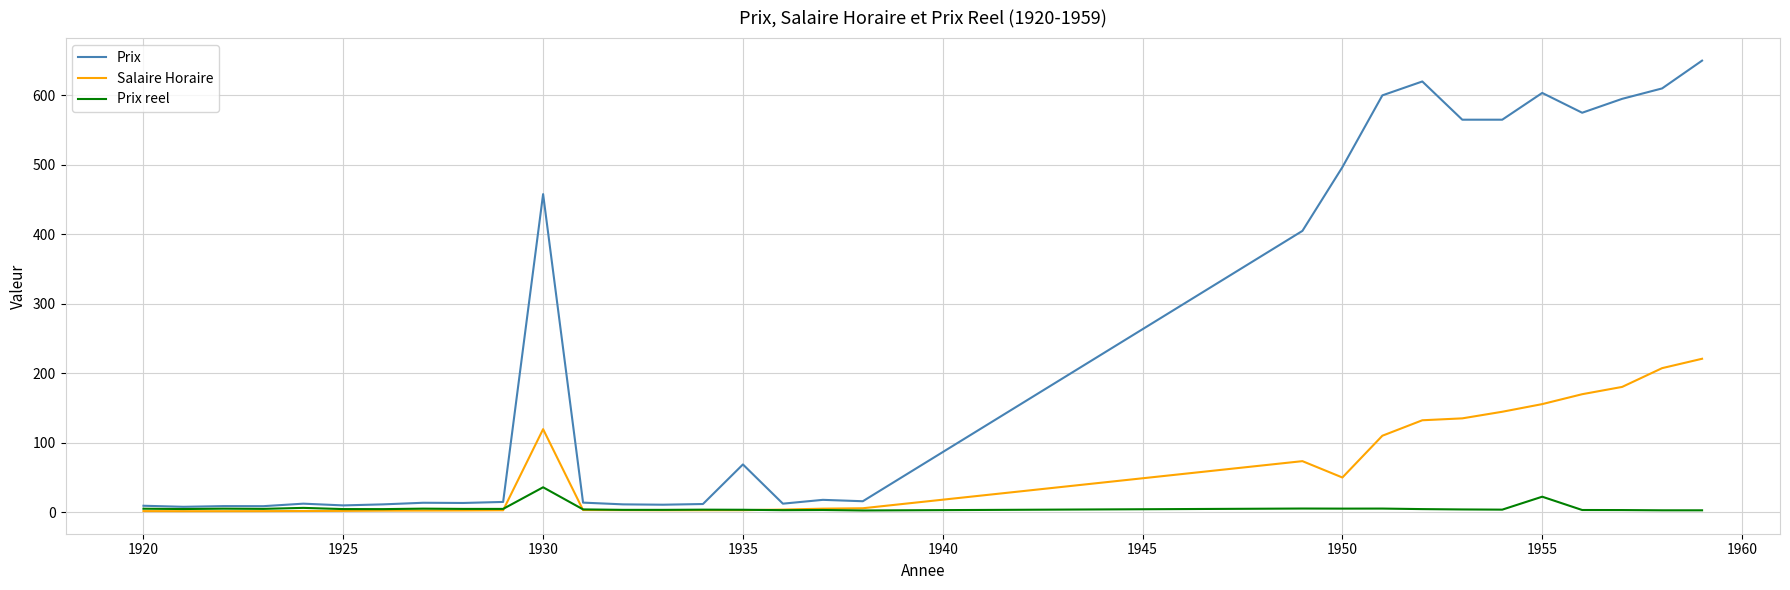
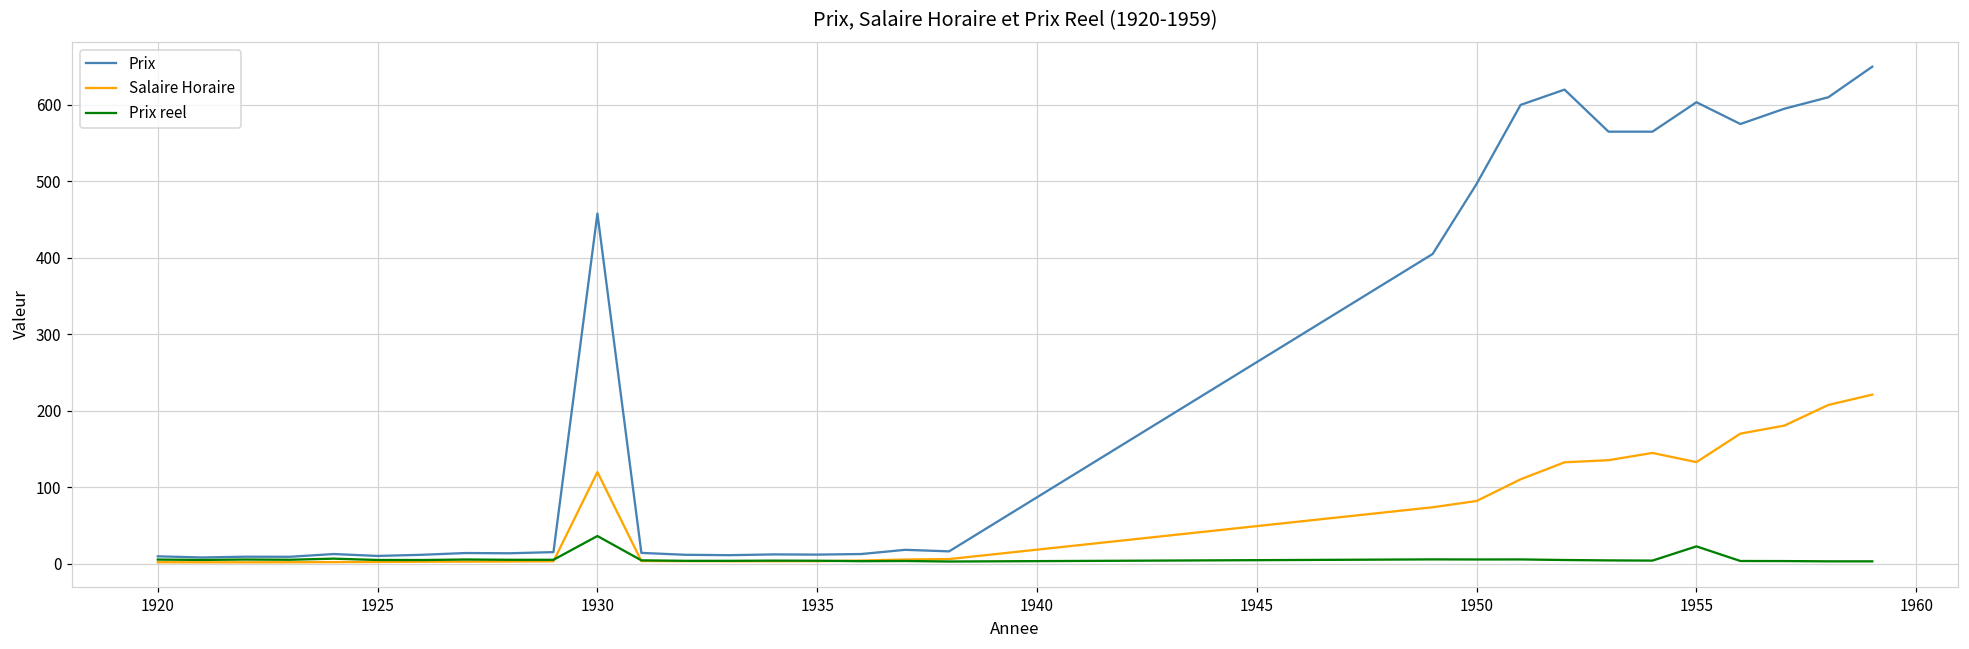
Prix, 1935: 70 -> 10
Salaire Horaire, 1950: 50 -> 80
Salaire Horaire, 1955: 160 -> 130
